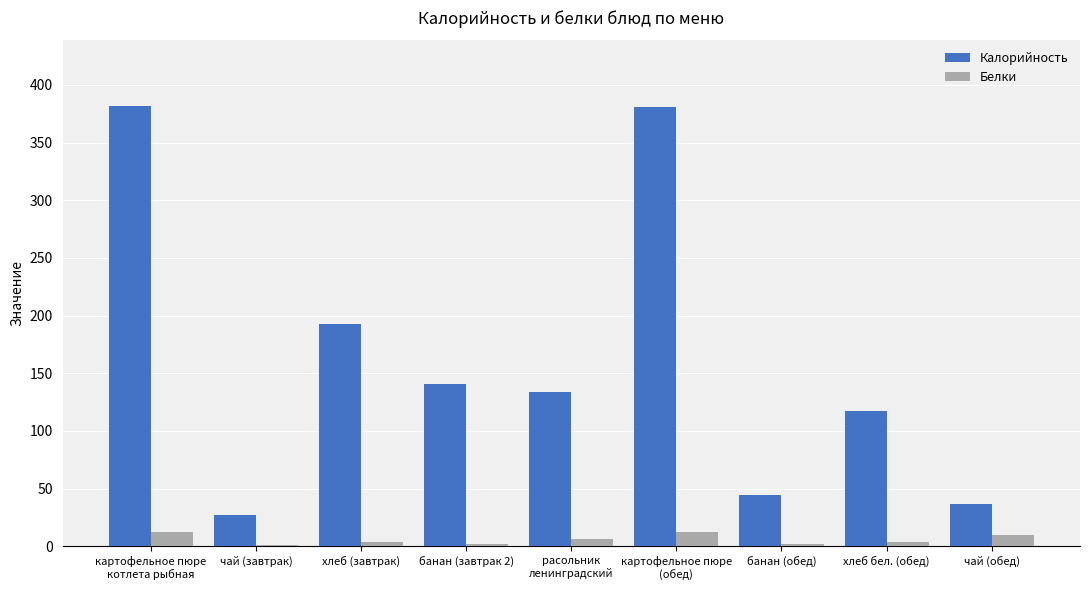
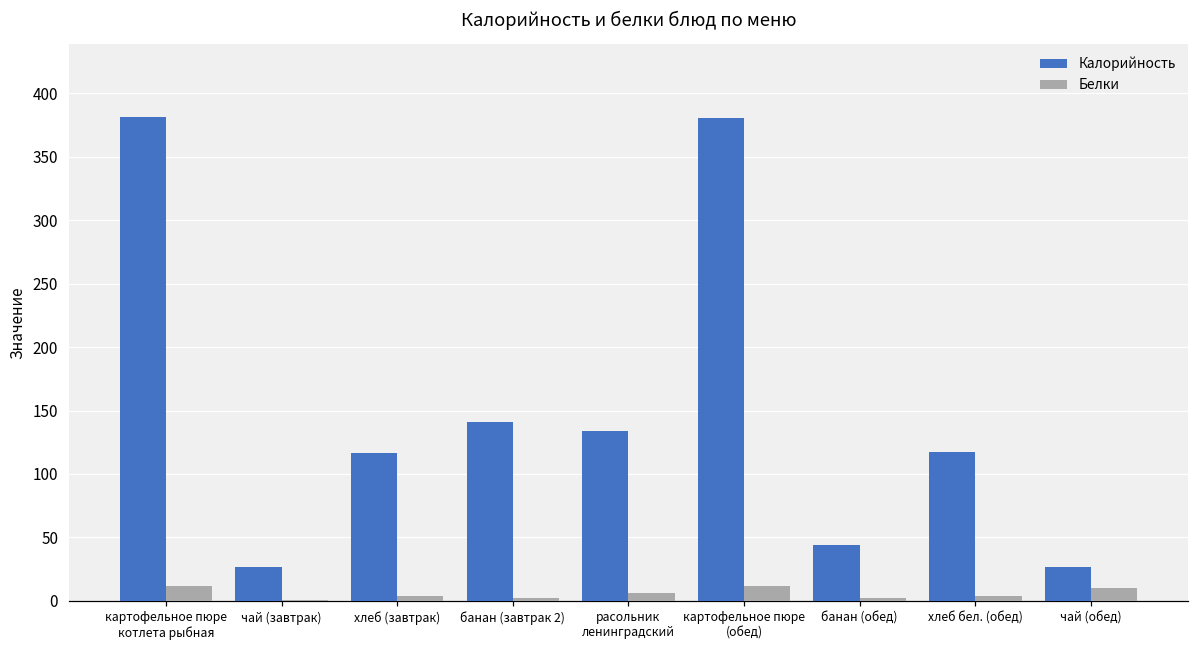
Калорийность, хлеб (завтрак): 193 -> 117
Калорийность, чай (обед): 37 -> 27
